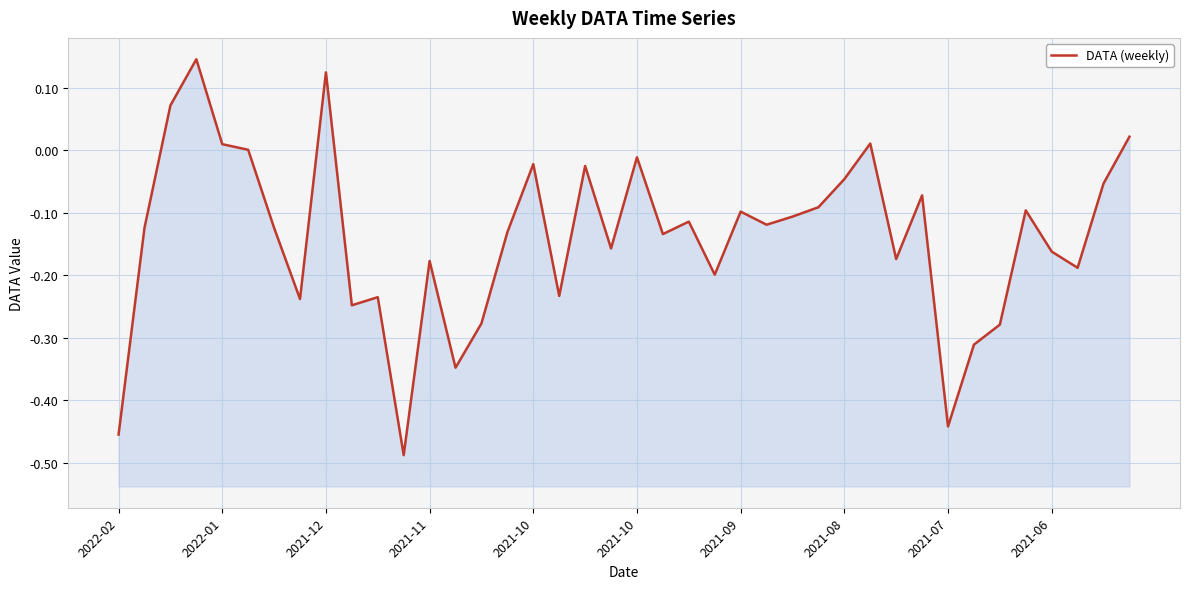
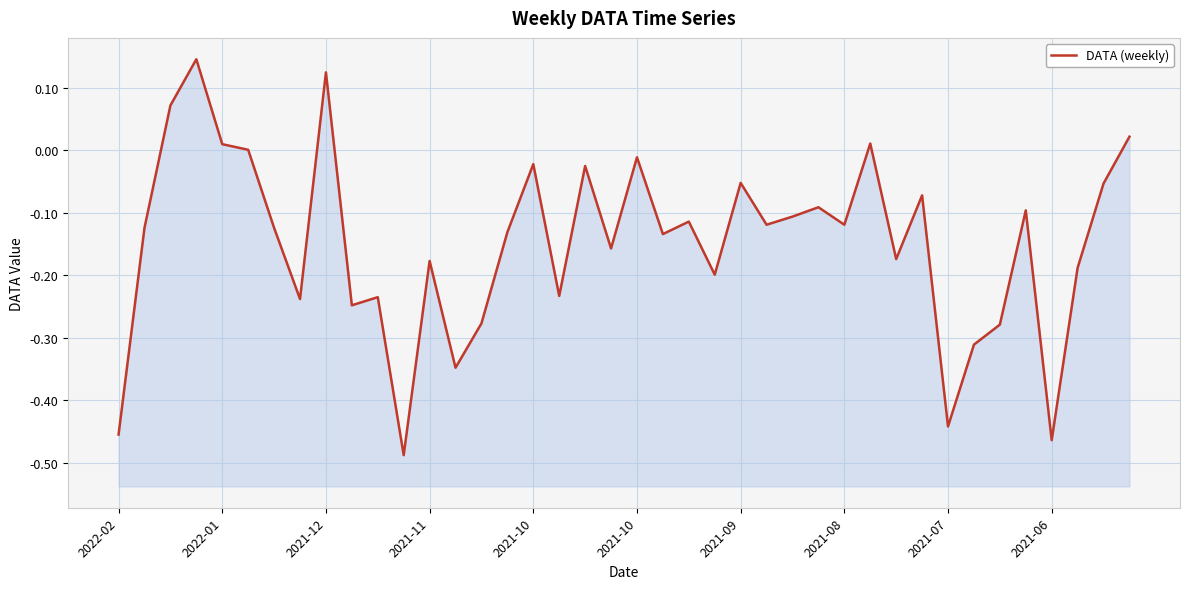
2021-09: -0.10 -> -0.05
2021-08: -0.05 -> -0.12
2021-06: -0.16 -> -0.46
